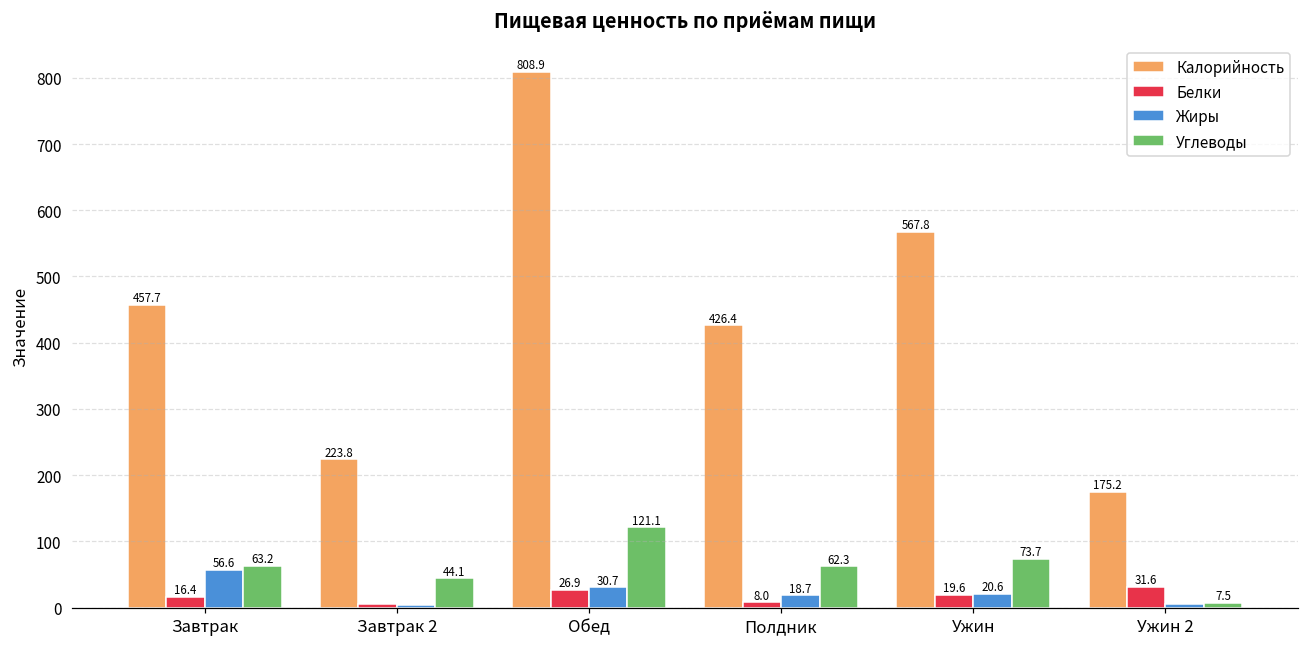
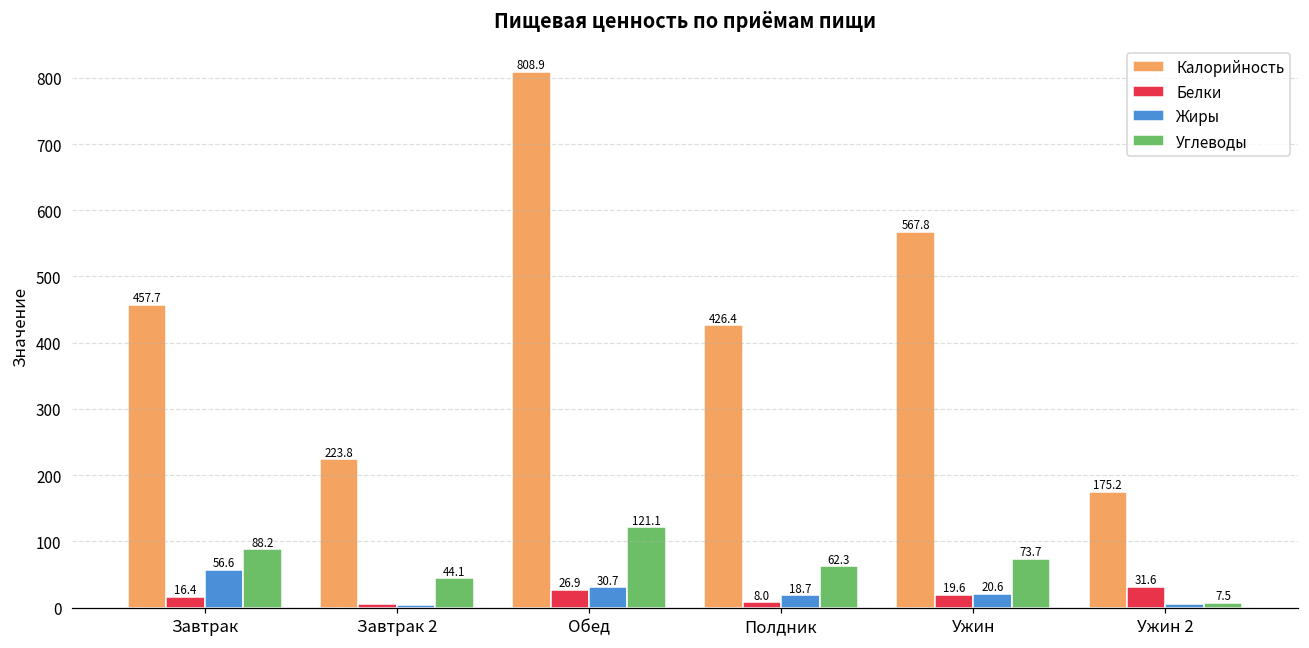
Углеводы, Завтрак: 63.2 -> 88.2
